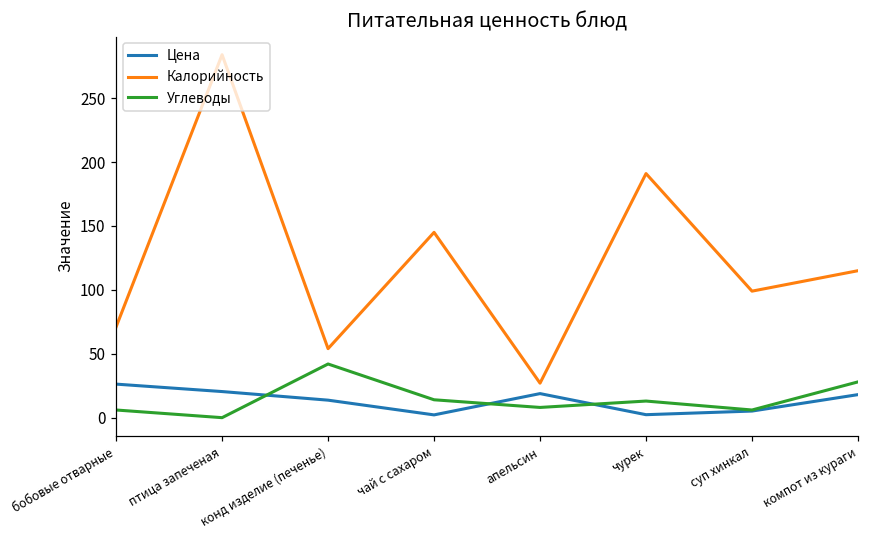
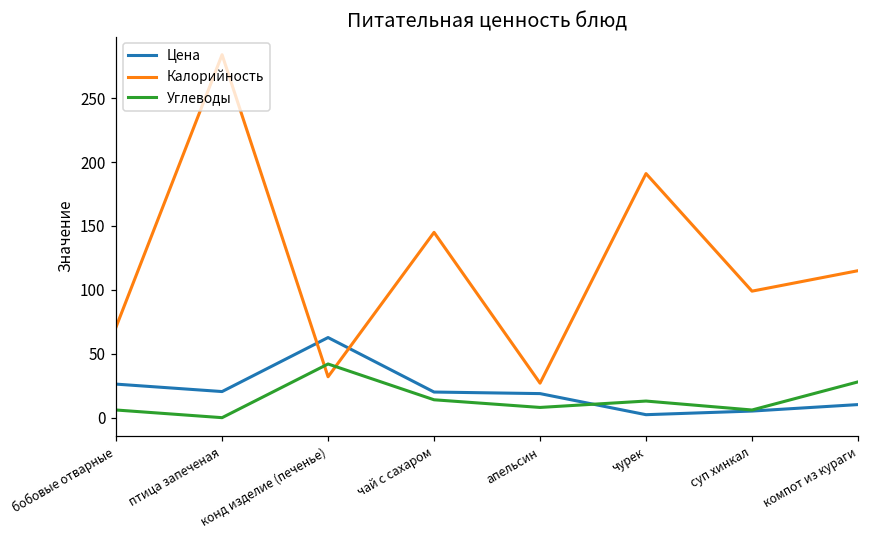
Цена, конд изделие (печенье): 14 -> 63
Калорийность, конд изделие (печенье): 54 -> 32
Цена, чай с сахаром: 2 -> 20
Цена, компот из кураги: 18 -> 10
